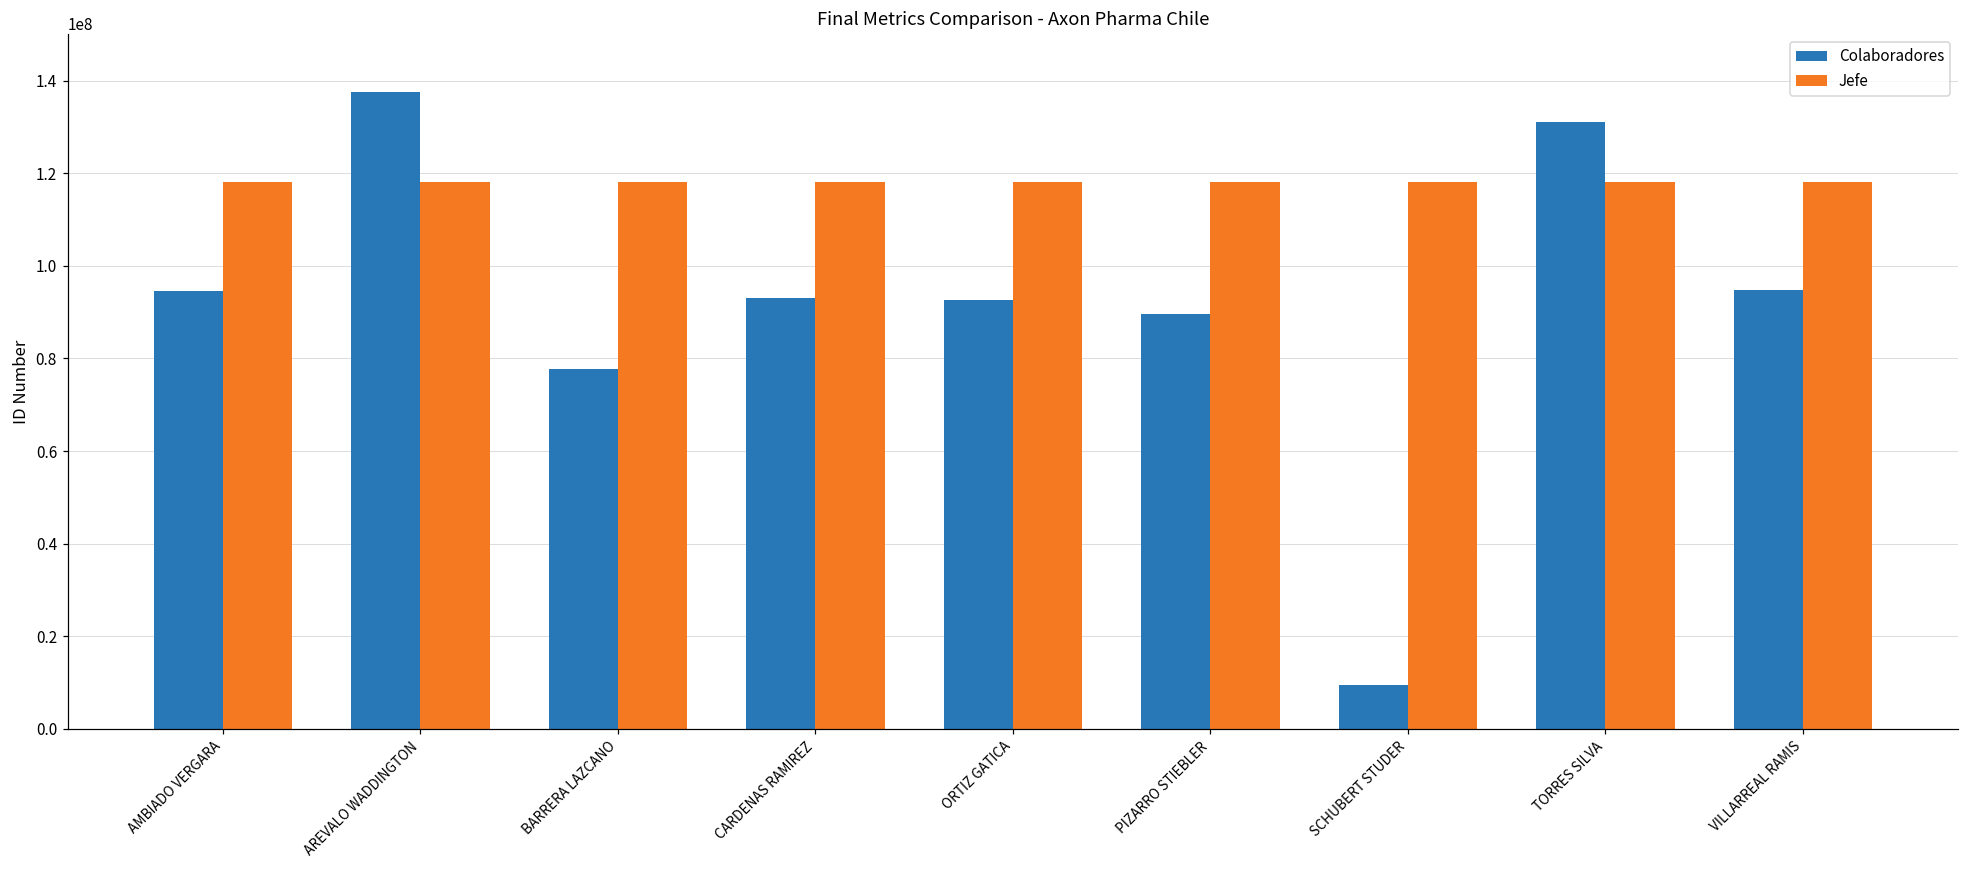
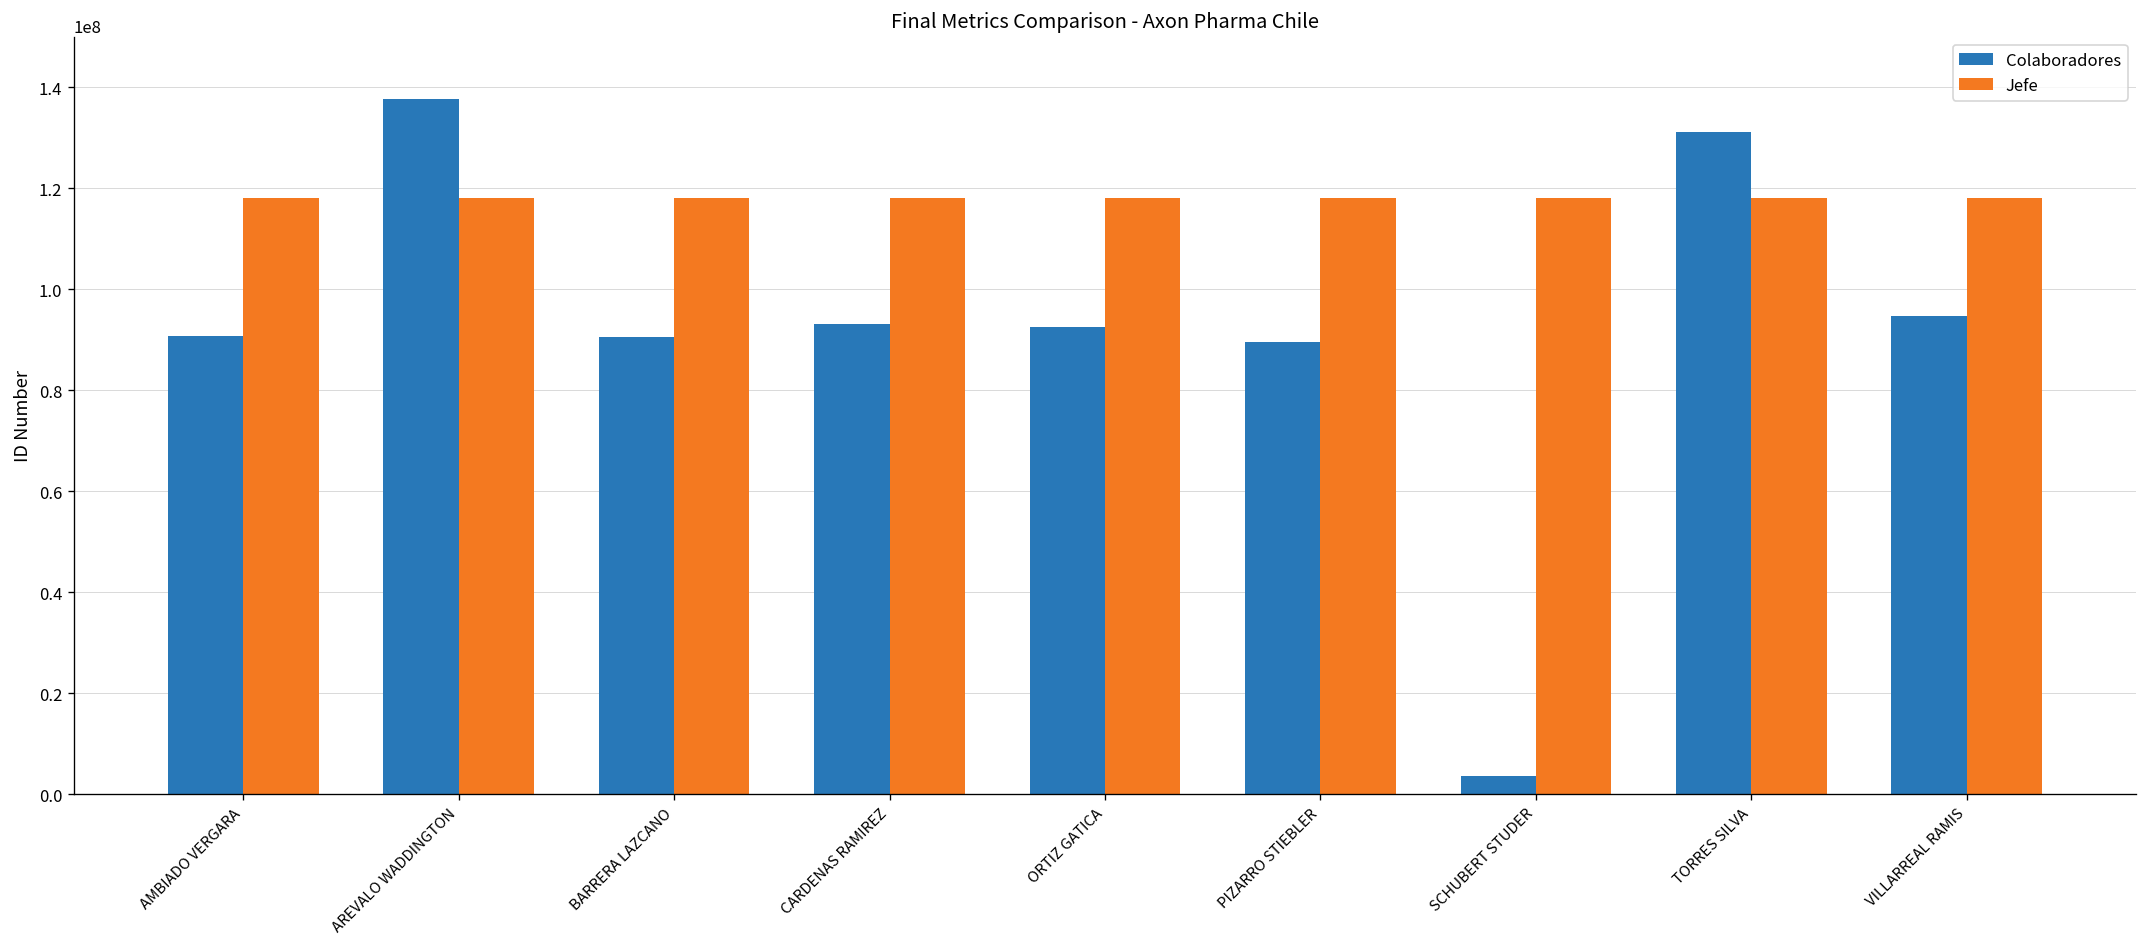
Colaboradores, AMBIADO VERGARA: 95000000 -> 91000000
Colaboradores, BARRERA LAZCANO: 78000000 -> 90000000
Colaboradores, SCHUBERT STUDER: 9000000 -> 4000000
